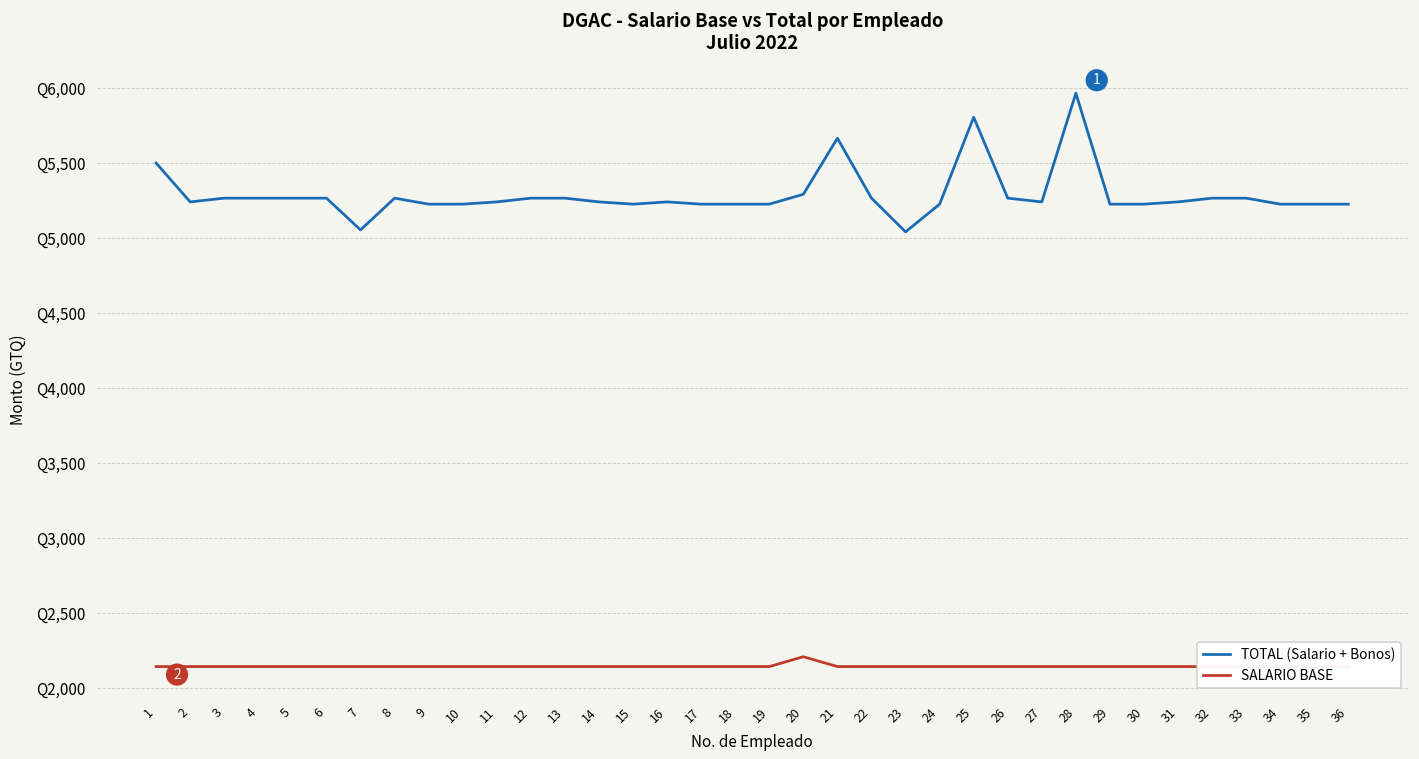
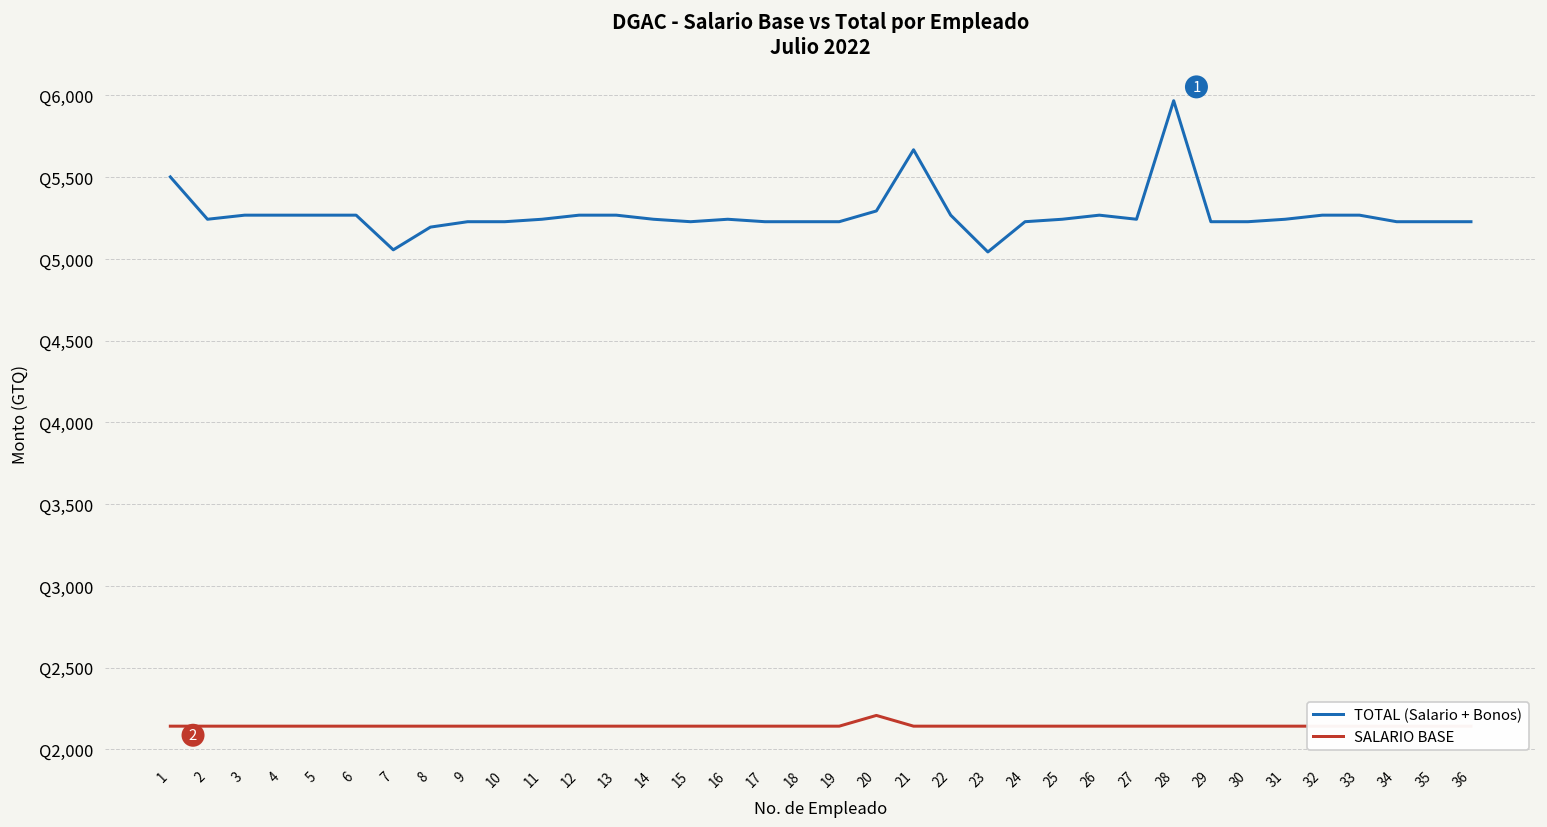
TOTAL (Salario + Bonos), 8: Q5,270 -> Q5,190
TOTAL (Salario + Bonos), 25: Q5,810 -> Q5,240
